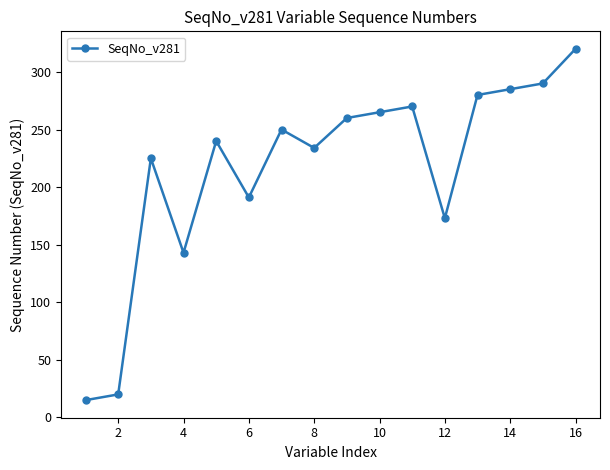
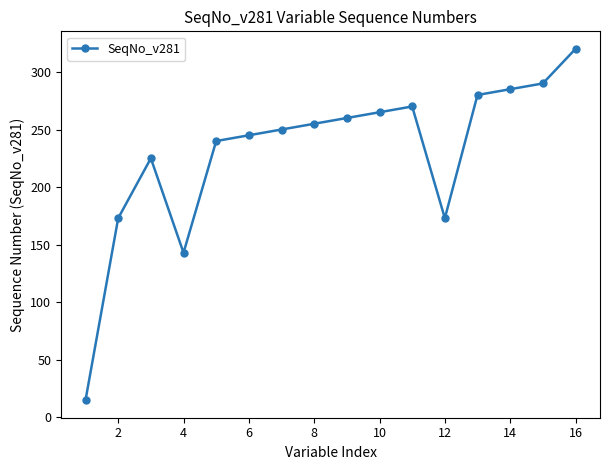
2: 20 -> 173
6: 191 -> 245
8: 234 -> 255
